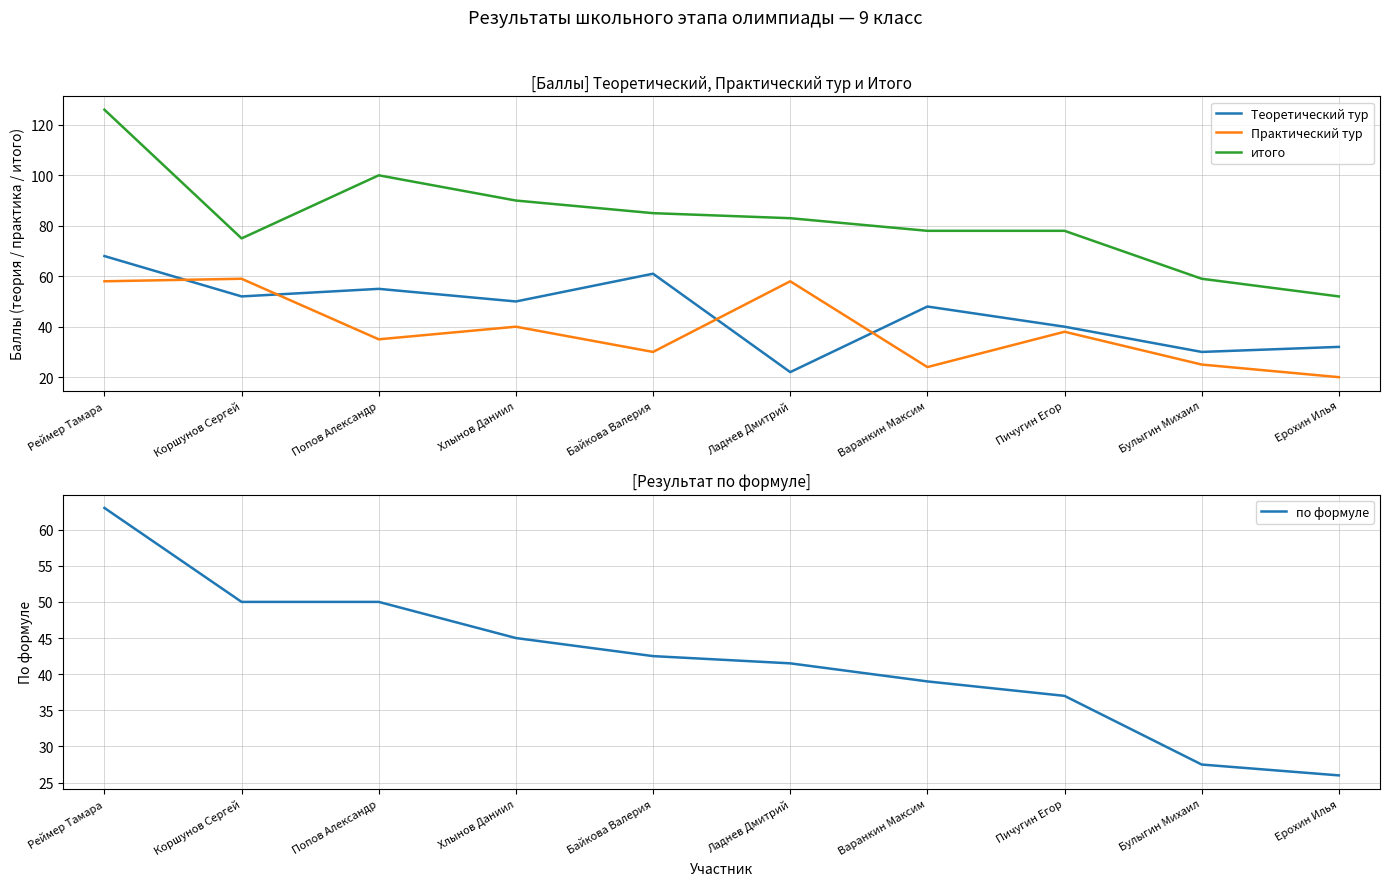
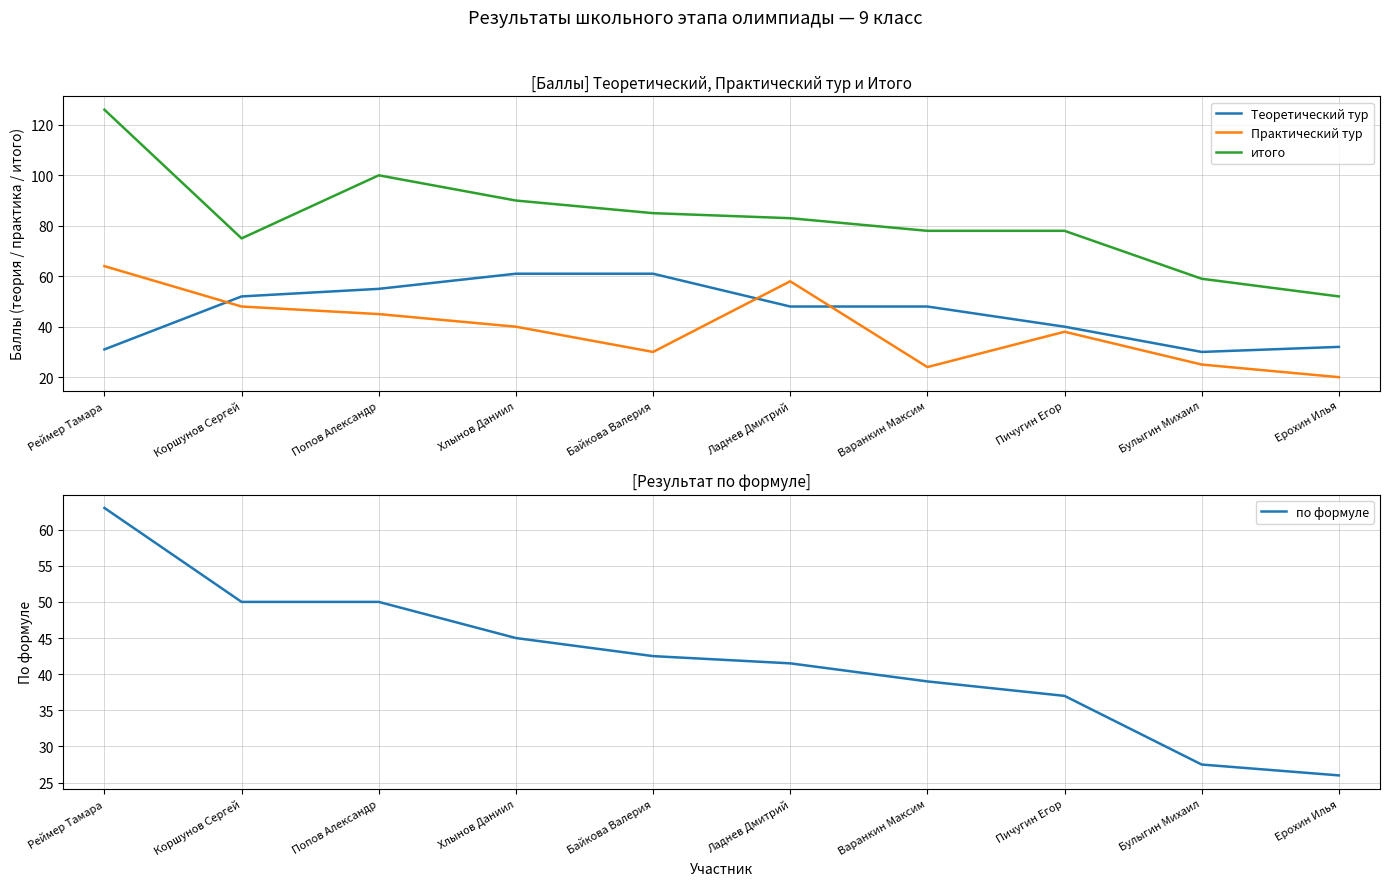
[Баллы] Теоретический, Практический тур и Итого, Теоретический тур, Реймер Тамара: 68 -> 31
[Баллы] Теоретический, Практический тур и Итого, Практический тур, Реймер Тамара: 58 -> 64
[Баллы] Теоретический, Практический тур и Итого, Практический тур, Коршунов Сергей: 59 -> 48
[Баллы] Теоретический, Практический тур и Итого, Практический тур, Попов Александр: 35 -> 45
[Баллы] Теоретический, Практический тур и Итого, Теоретический тур, Хлынов Даниил: 50 -> 61
[Баллы] Теоретический, Практический тур и Итого, Теоретический тур, Ладнев Дмитрий: 22 -> 48
